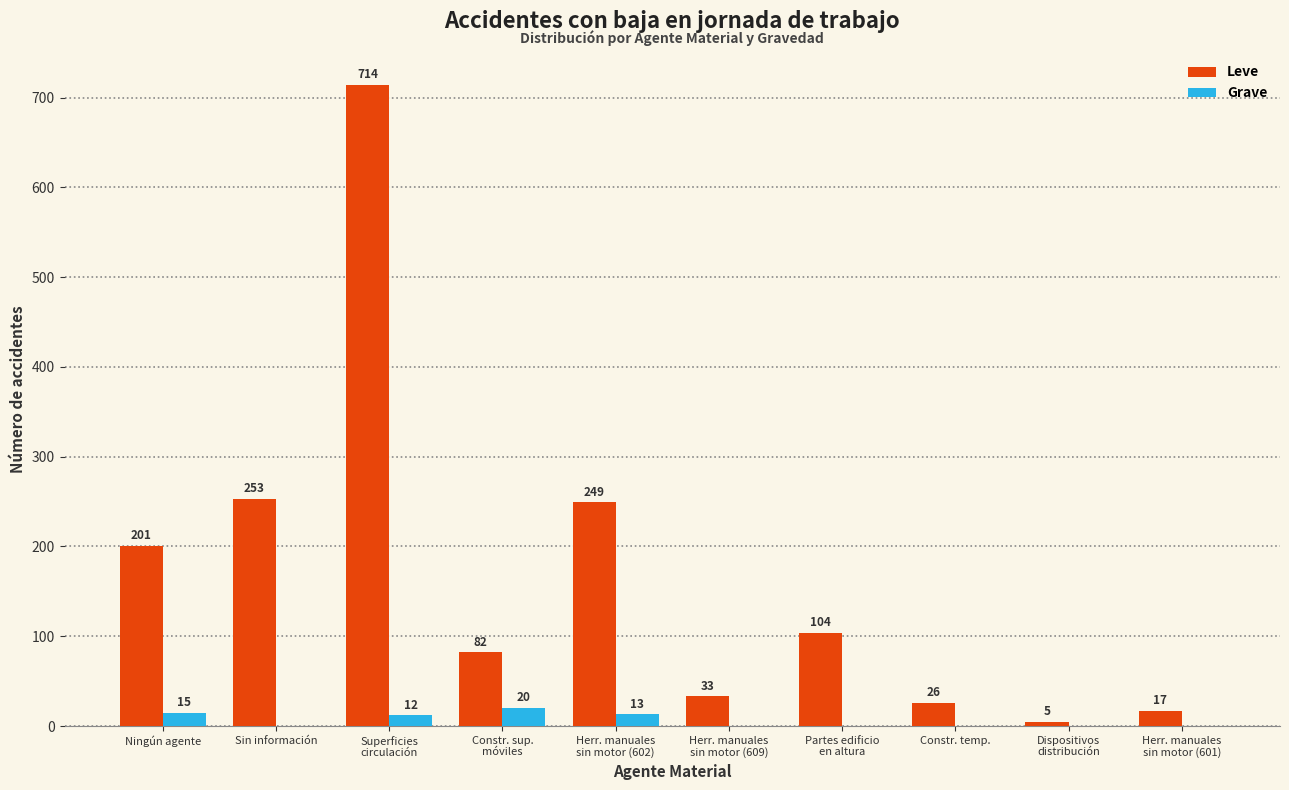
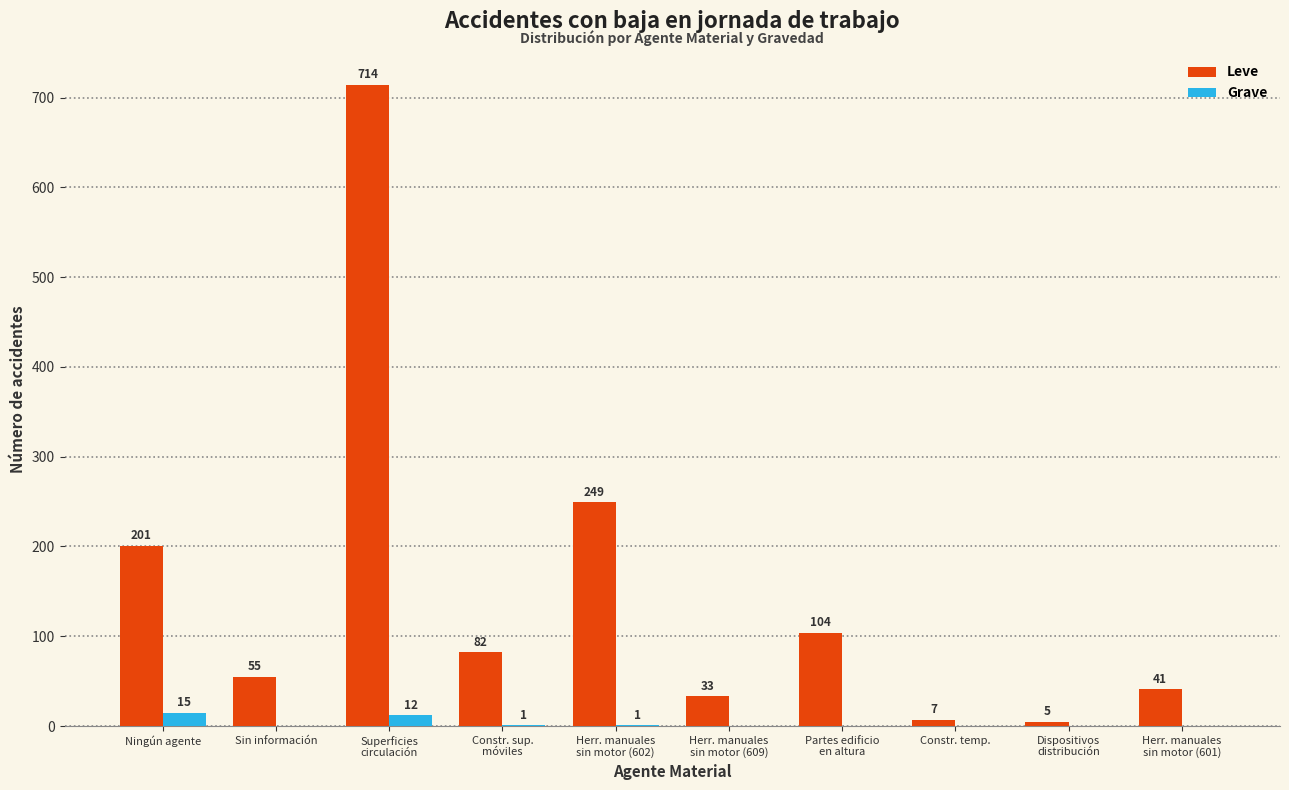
Leve, Sin información: 253 -> 55
Grave, Constr. sup. móviles: 20 -> 1
Grave, Herr. manuales sin motor (602): 13 -> 1
Leve, Constr. temp.: 26 -> 7
Leve, Herr. manuales sin motor (601): 17 -> 41
